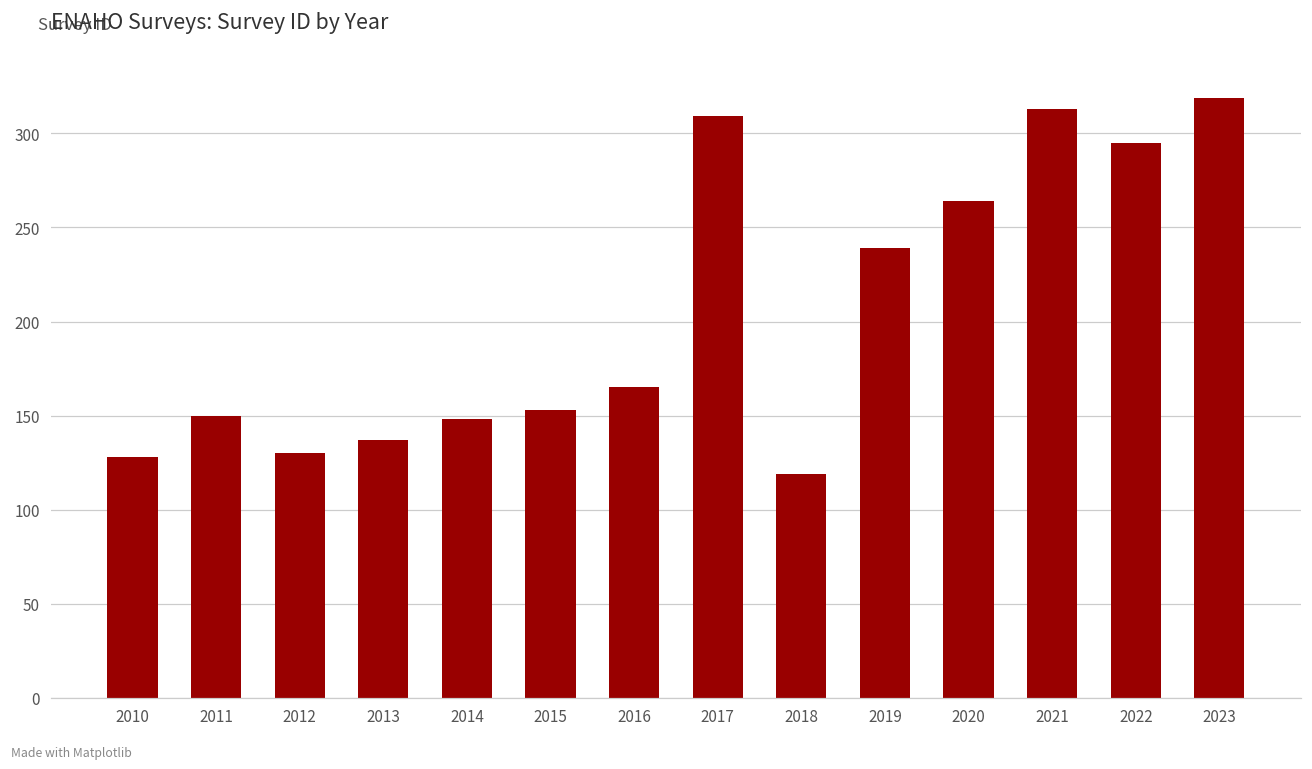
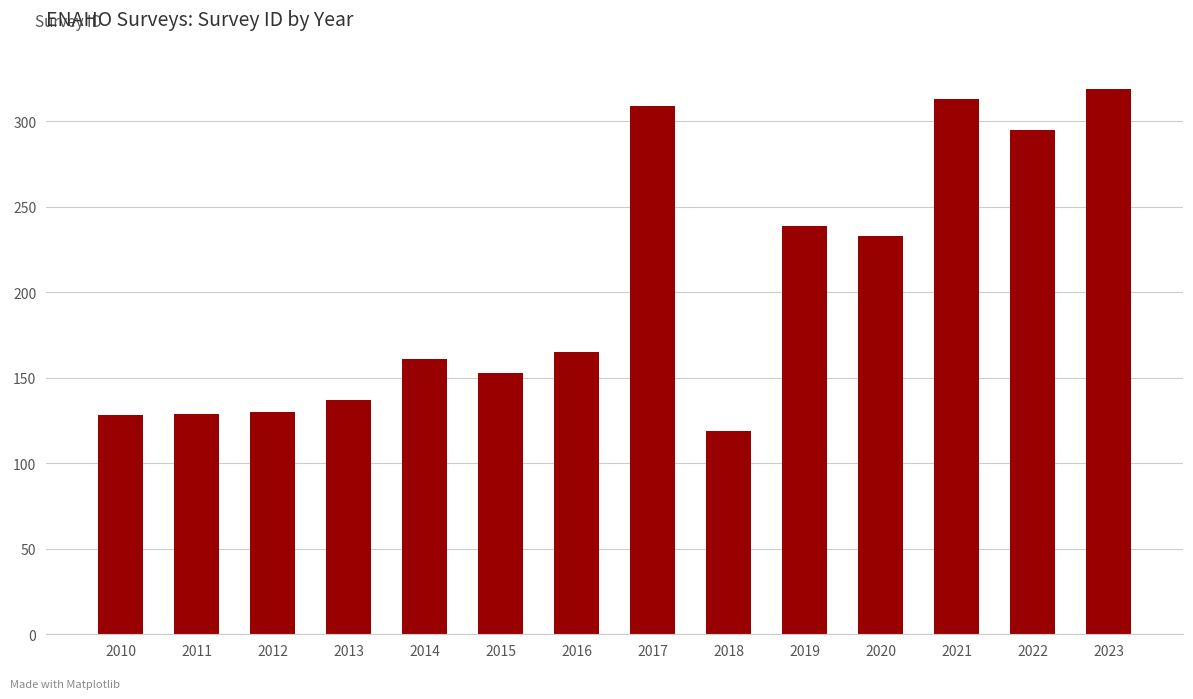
2011: 150 -> 129
2014: 148 -> 161
2020: 264 -> 233
